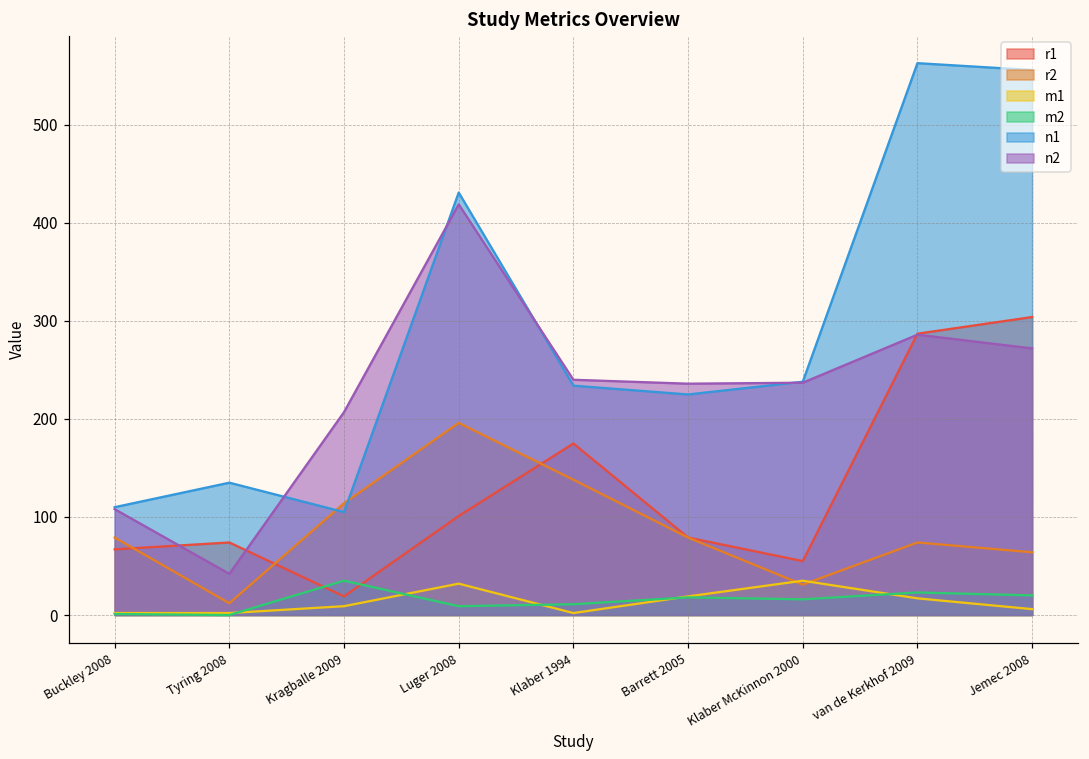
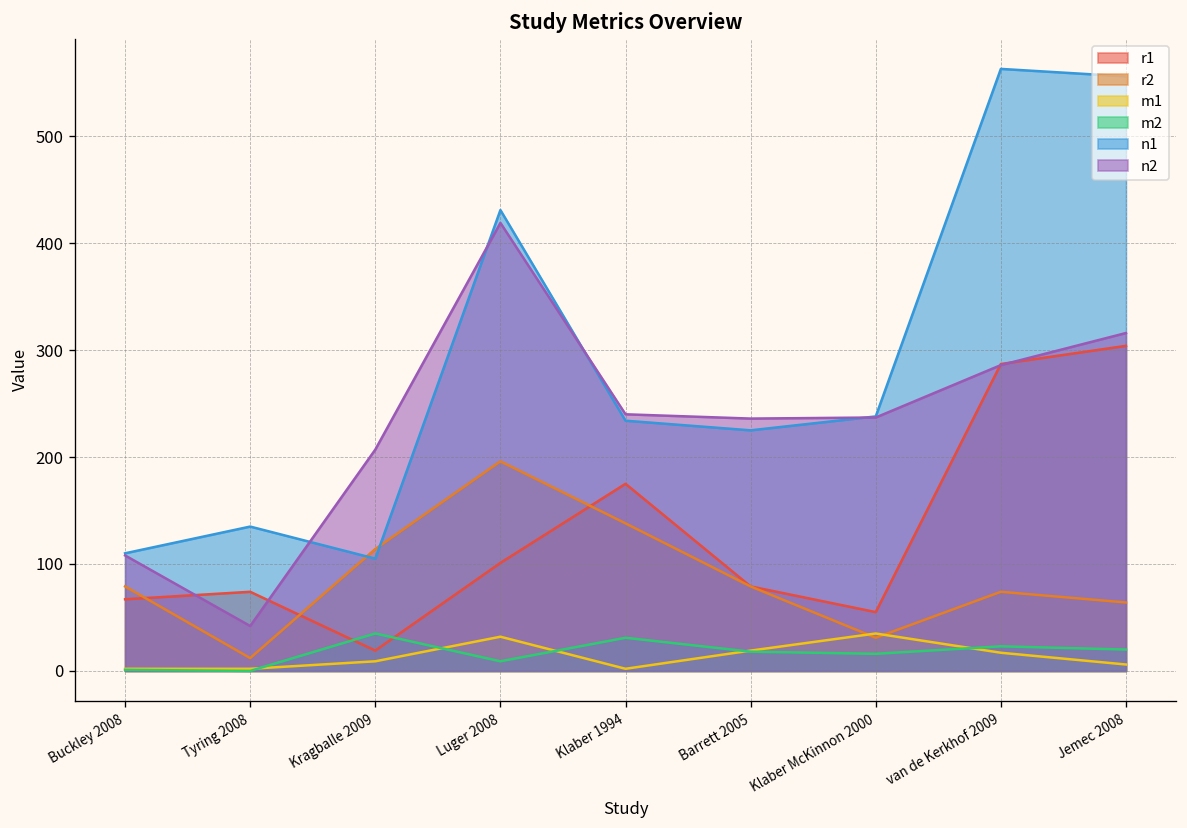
m2, Klaber 1994: 10 -> 30
n2, Jemec 2008: 270 -> 320
